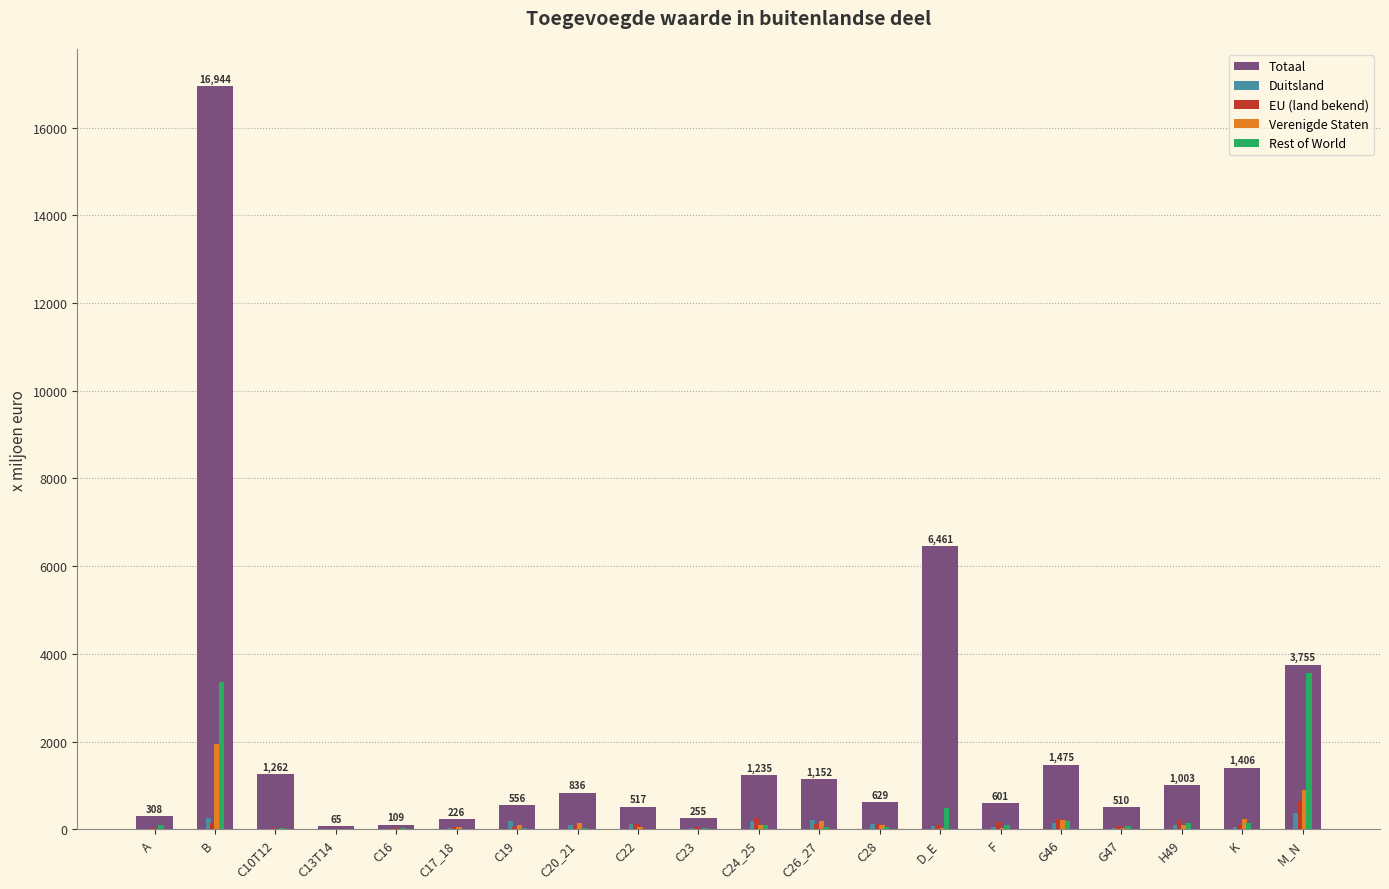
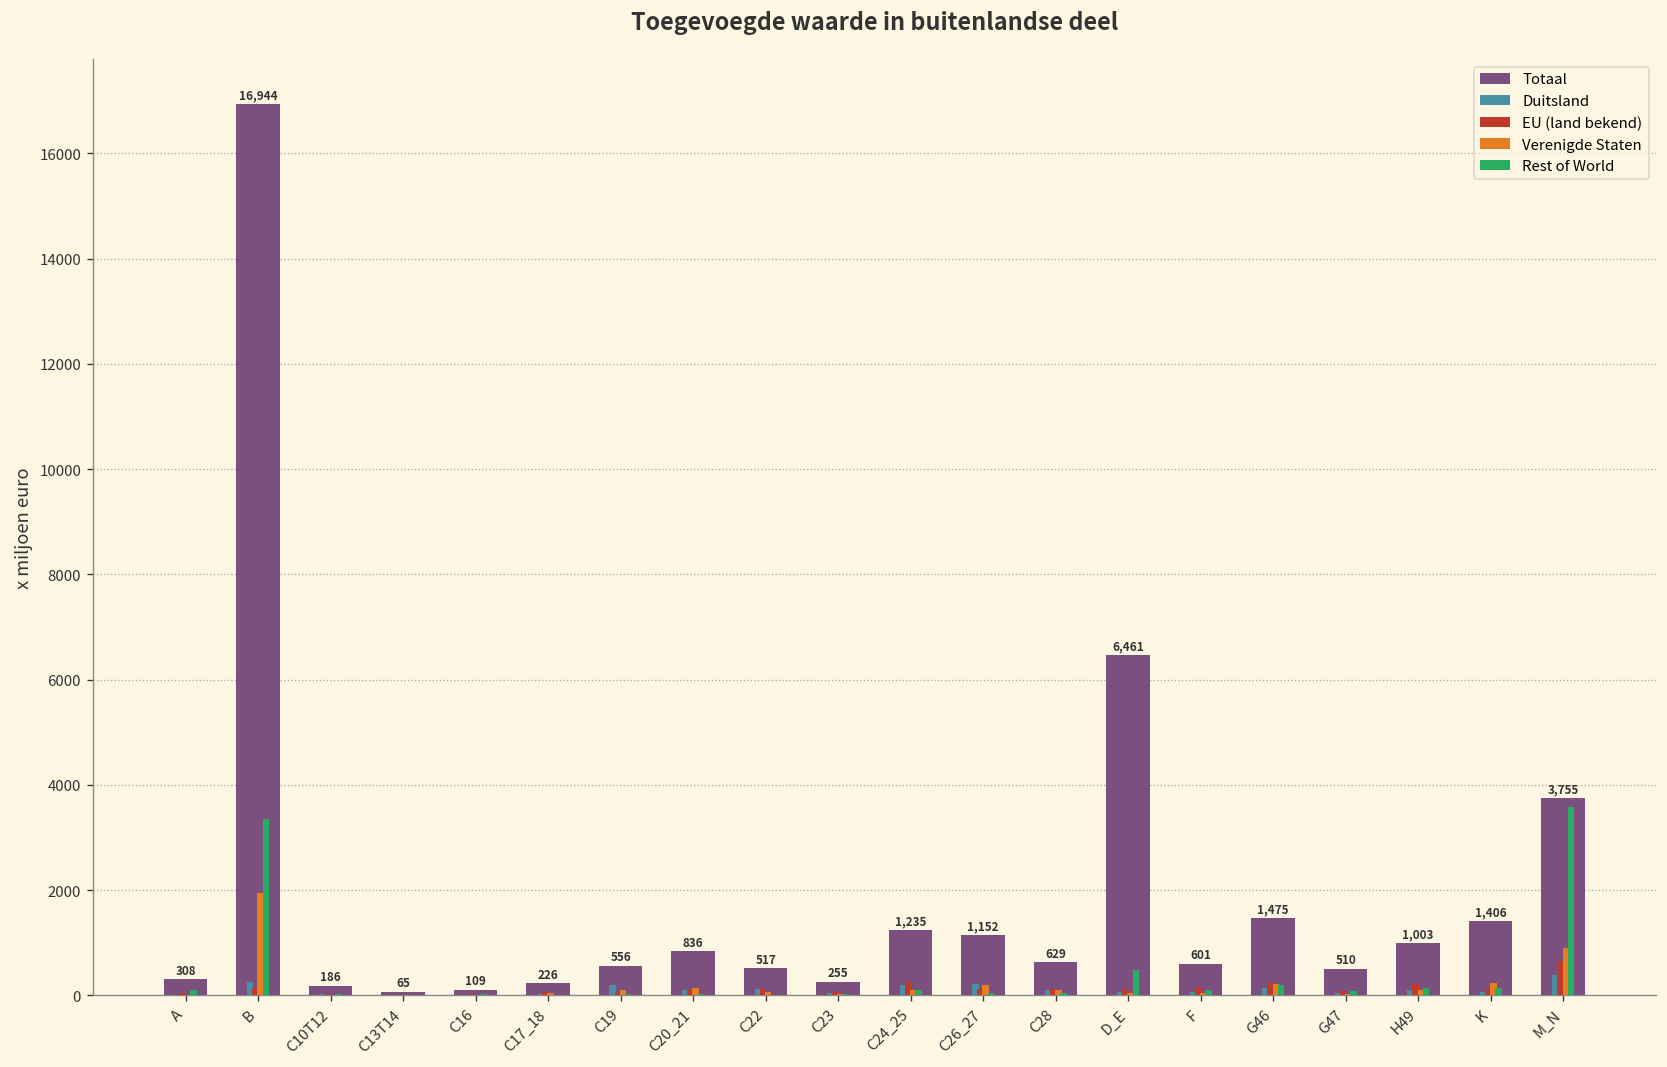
Totaal, C10T12: 1,262 -> 186
